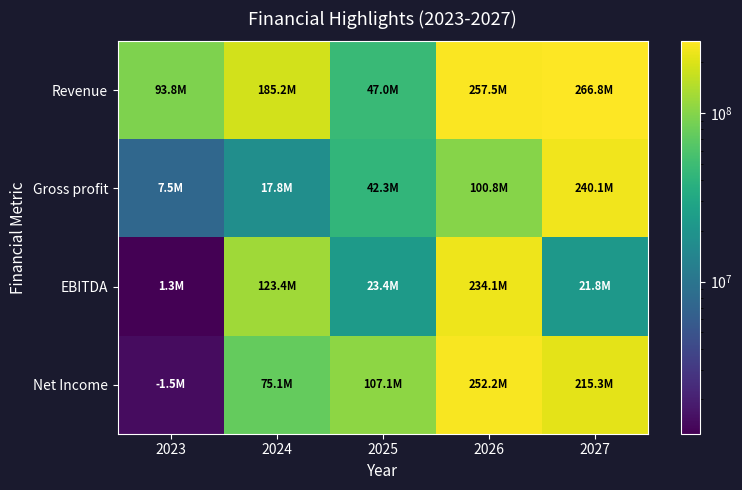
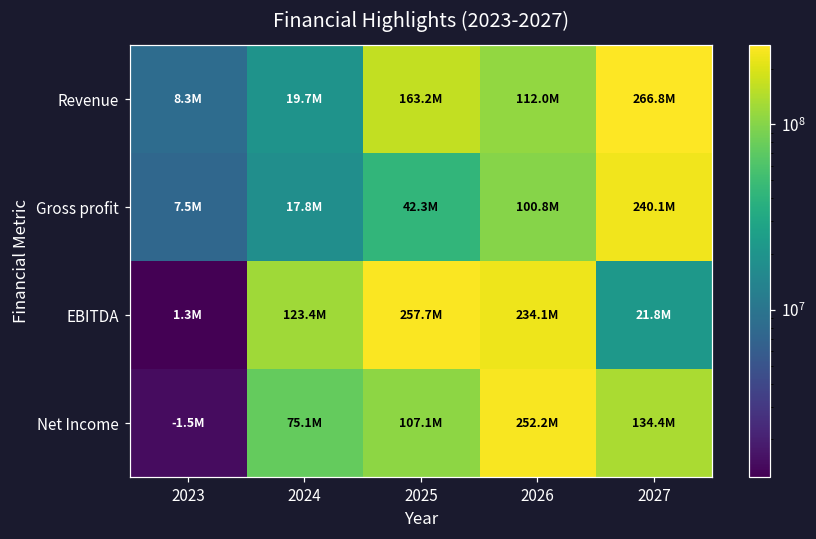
Revenue, 2023: 93.8M -> 8.3M
Revenue, 2024: 185.2M -> 19.7M
Revenue, 2025: 47.0M -> 163.2M
Revenue, 2026: 257.5M -> 112.0M
EBITDA, 2025: 23.4M -> 257.7M
Net Income, 2027: 215.3M -> 134.4M
